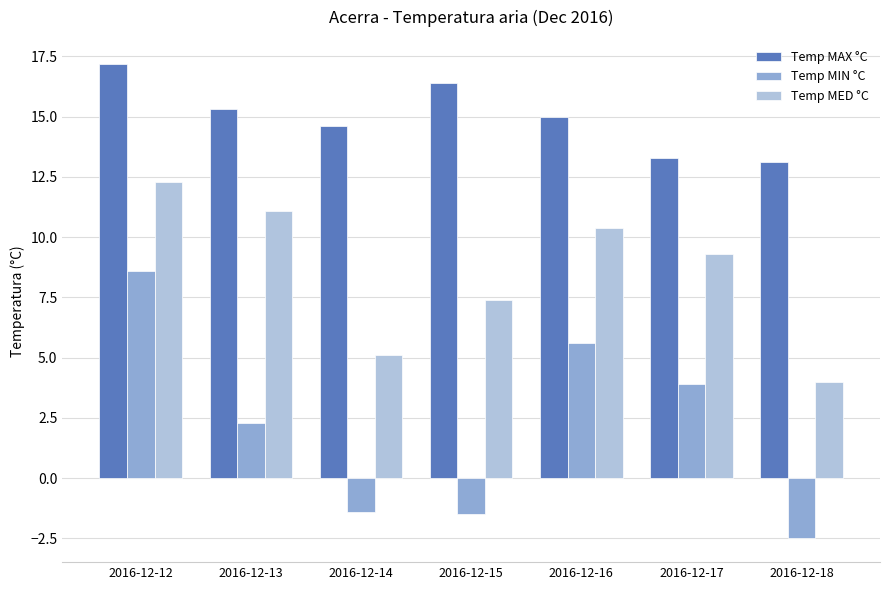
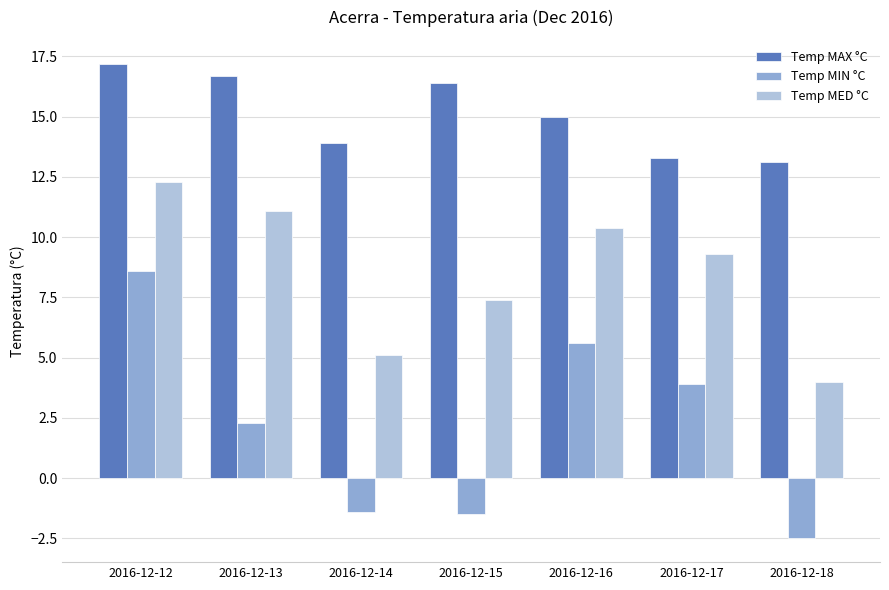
Temp MAX °C, 2016-12-13: 15.3 -> 16.7
Temp MAX °C, 2016-12-14: 14.6 -> 13.9
